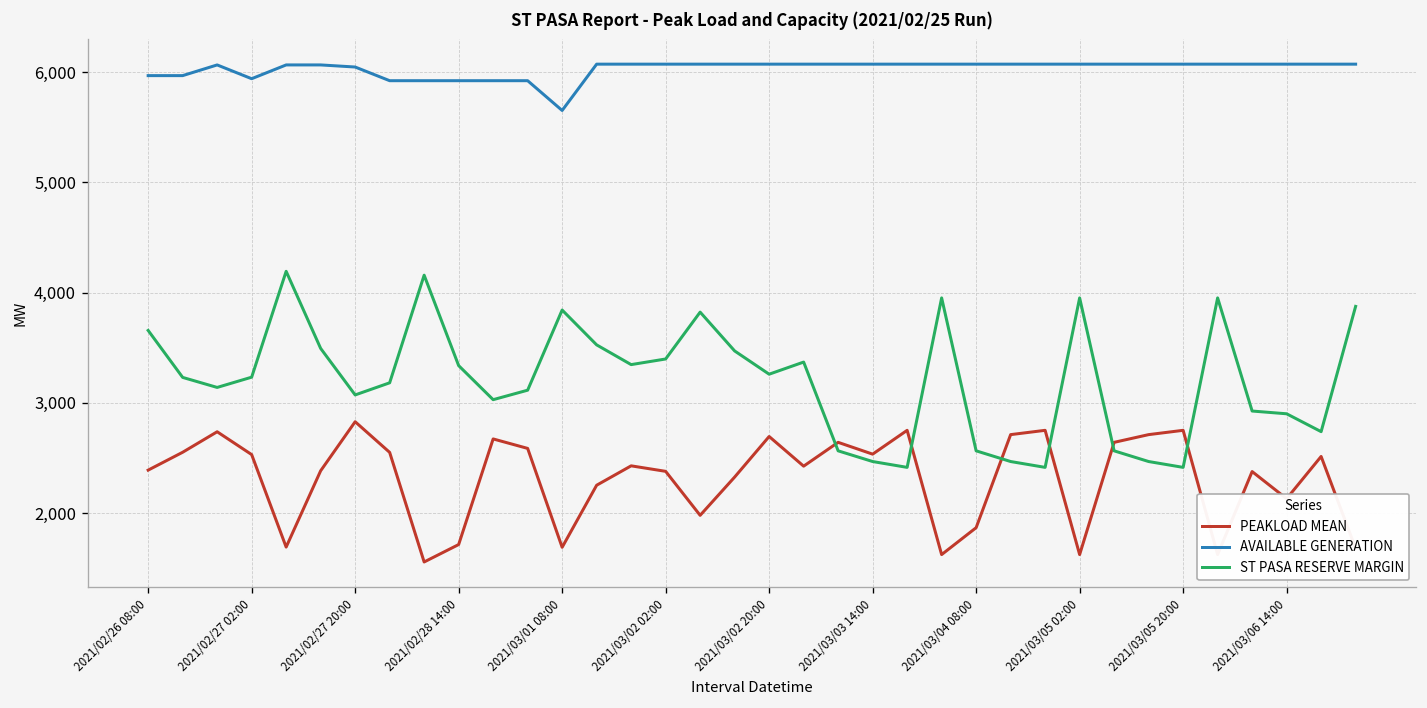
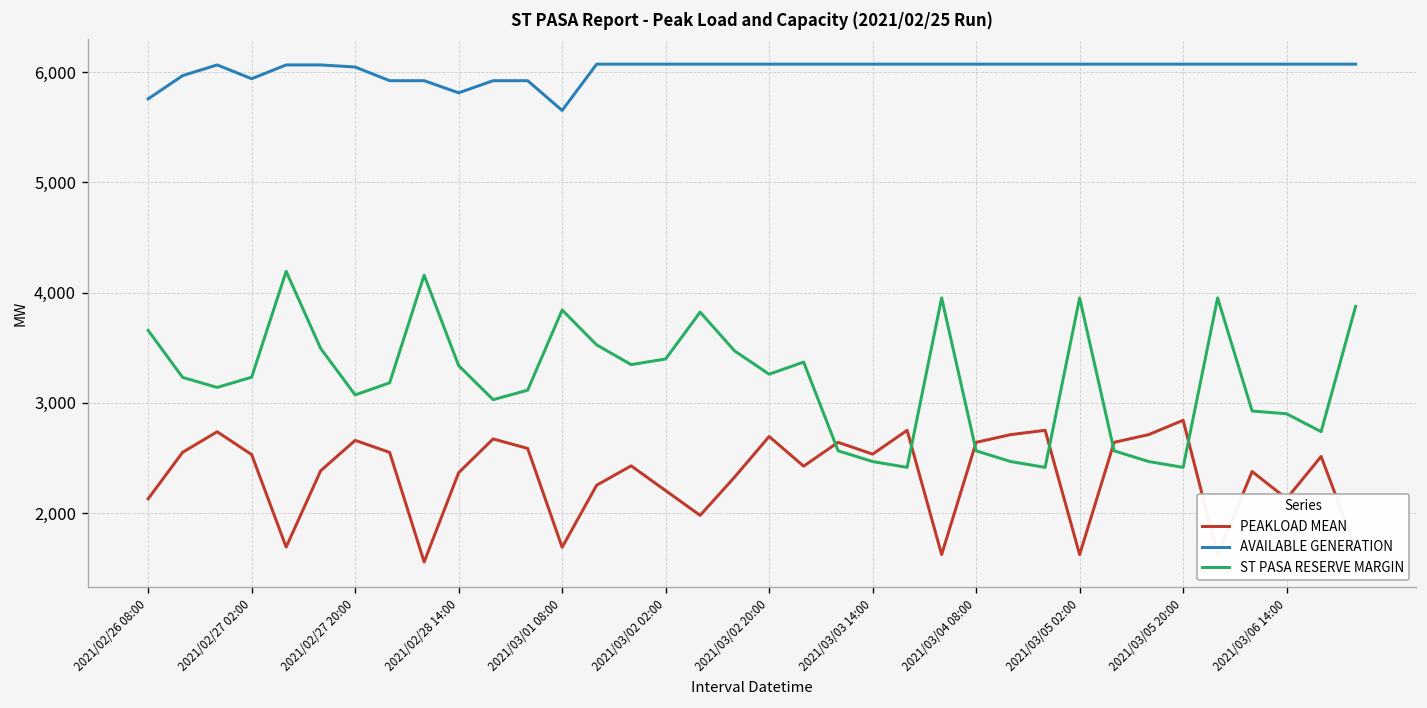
PEAKLOAD MEAN, 2021/02/26 08:00: 2,400 -> 2,100
AVAILABLE GENERATION, 2021/02/26 08:00: 6,000 -> 5,800
PEAKLOAD MEAN, 2021/02/27 20:00: 2,800 -> 2,700
PEAKLOAD MEAN, 2021/02/28 14:00: 1,700 -> 2,400
AVAILABLE GENERATION, 2021/02/28 14:00: 5,900 -> 5,800
PEAKLOAD MEAN, 2021/03/02 02:00: 2,400 -> 2,200
PEAKLOAD MEAN, 2021/03/04 08:00: 1,900 -> 2,600
PEAKLOAD MEAN, 2021/03/05 20:00: 2,750 -> 2,840
